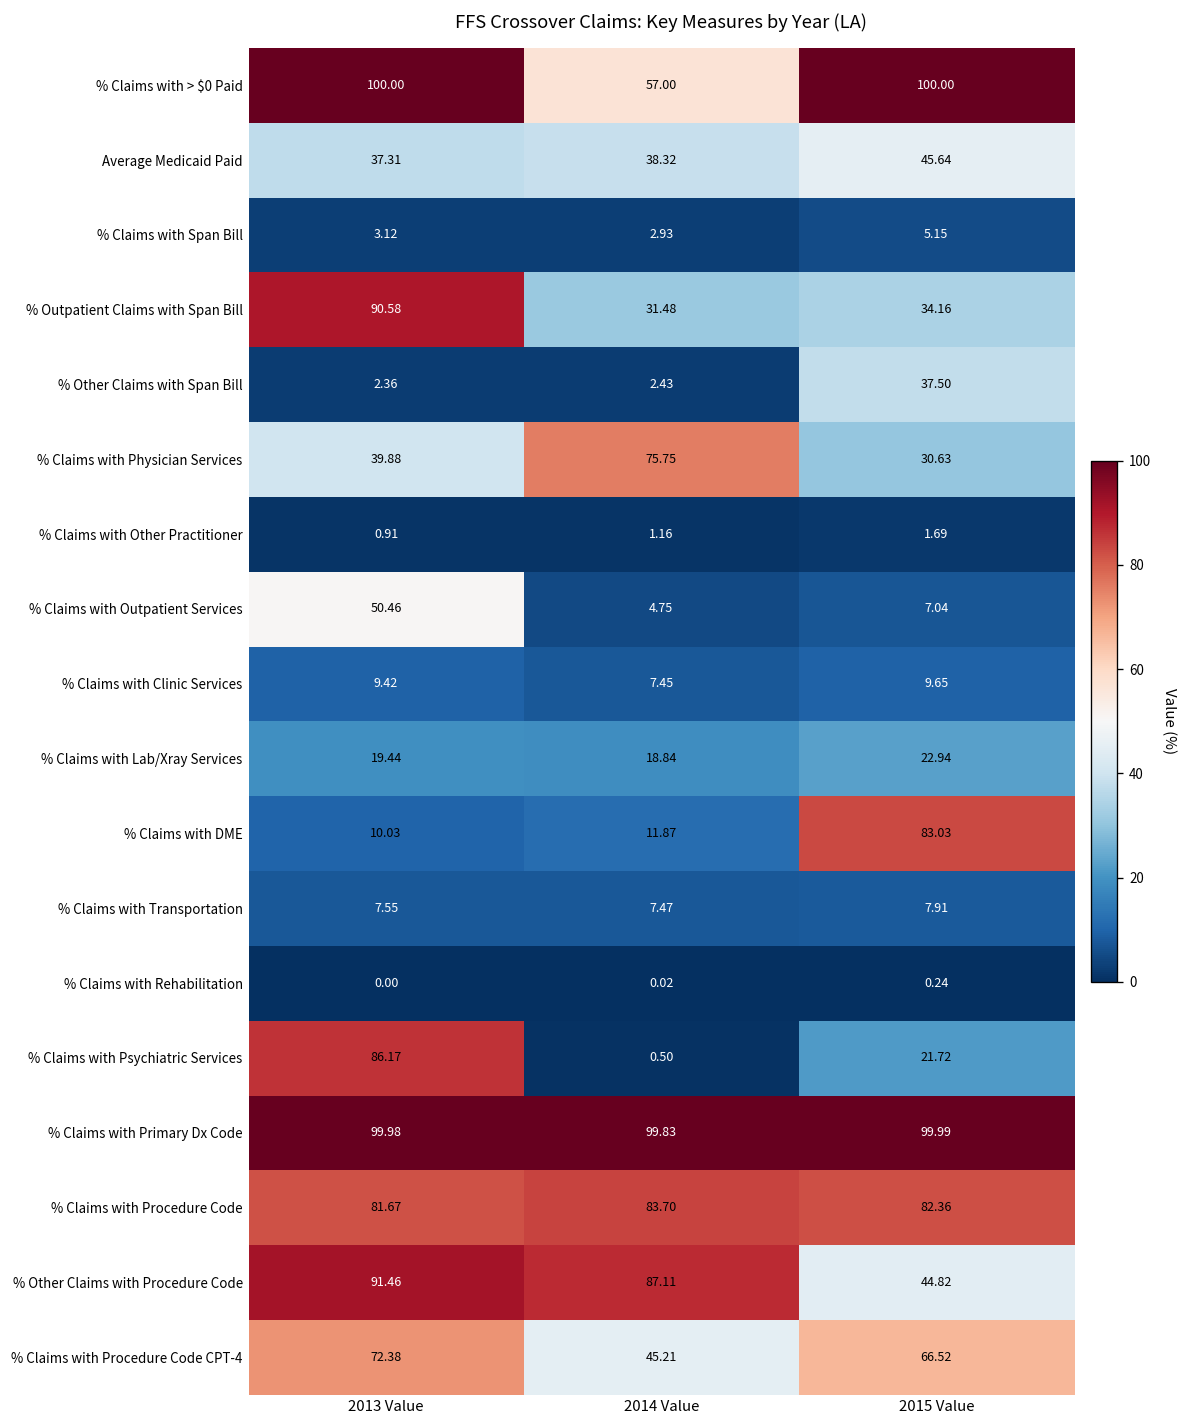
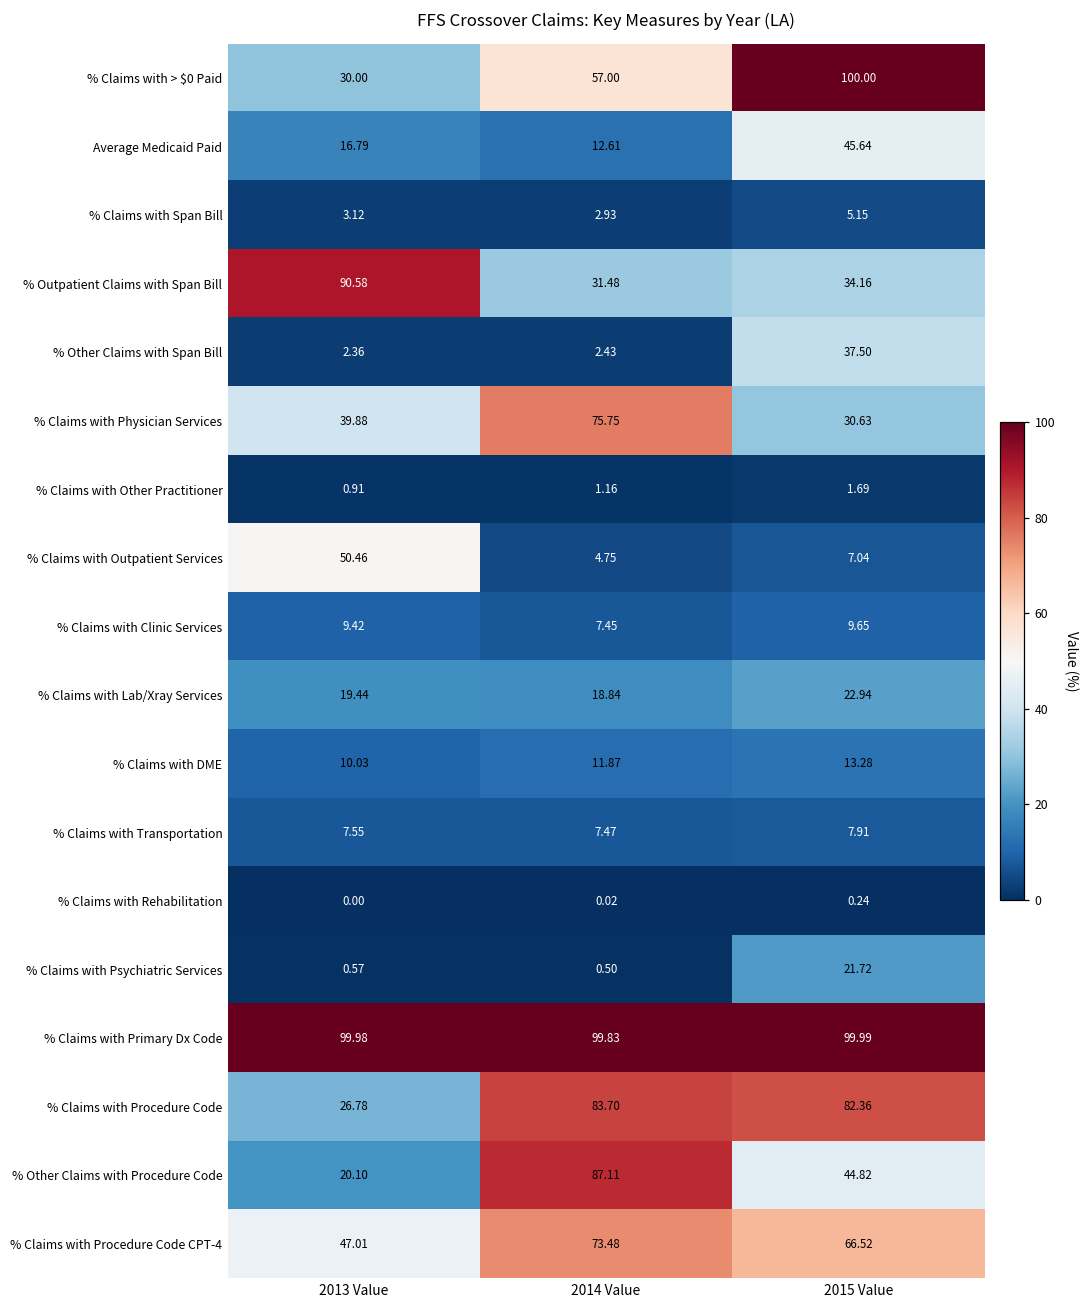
% Claims with > $0 Paid, 2013 Value: 100.00 -> 30.00
Average Medicaid Paid, 2013 Value: 37.31 -> 16.79
Average Medicaid Paid, 2014 Value: 38.32 -> 12.61
% Claims with DME, 2015 Value: 83.03 -> 13.28
% Claims with Psychiatric Services, 2013 Value: 86.17 -> 0.57
% Claims with Procedure Code, 2013 Value: 81.67 -> 26.78
% Other Claims with Procedure Code, 2013 Value: 91.46 -> 20.10
% Claims with Procedure Code CPT-4, 2013 Value: 72.38 -> 47.01
% Claims with Procedure Code CPT-4, 2014 Value: 45.21 -> 73.48
